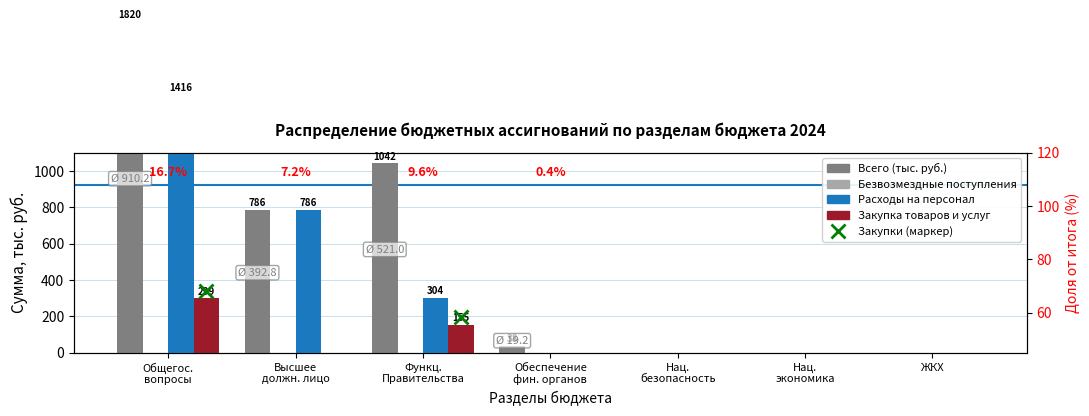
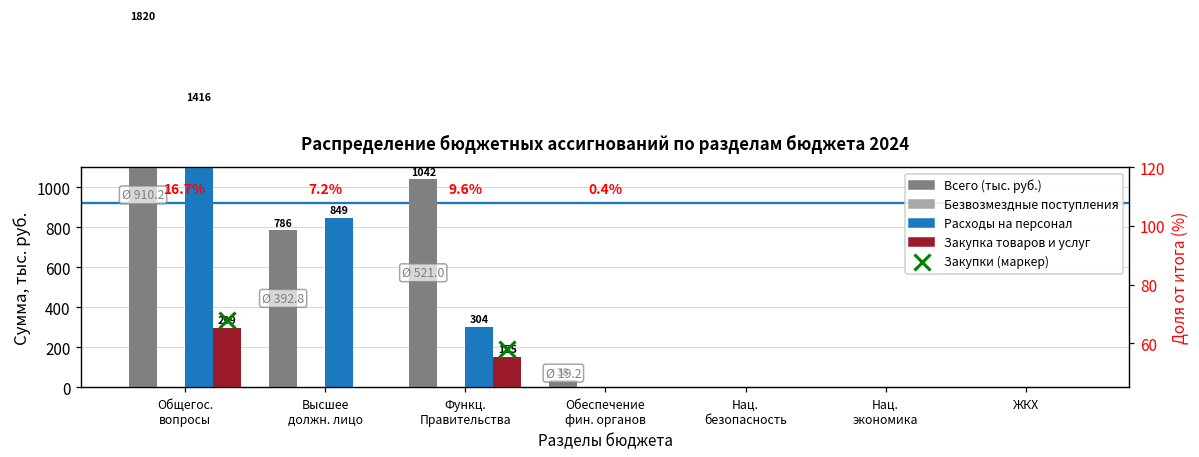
Расходы на персонал, Высшее должн. лицо: 786 -> 849
